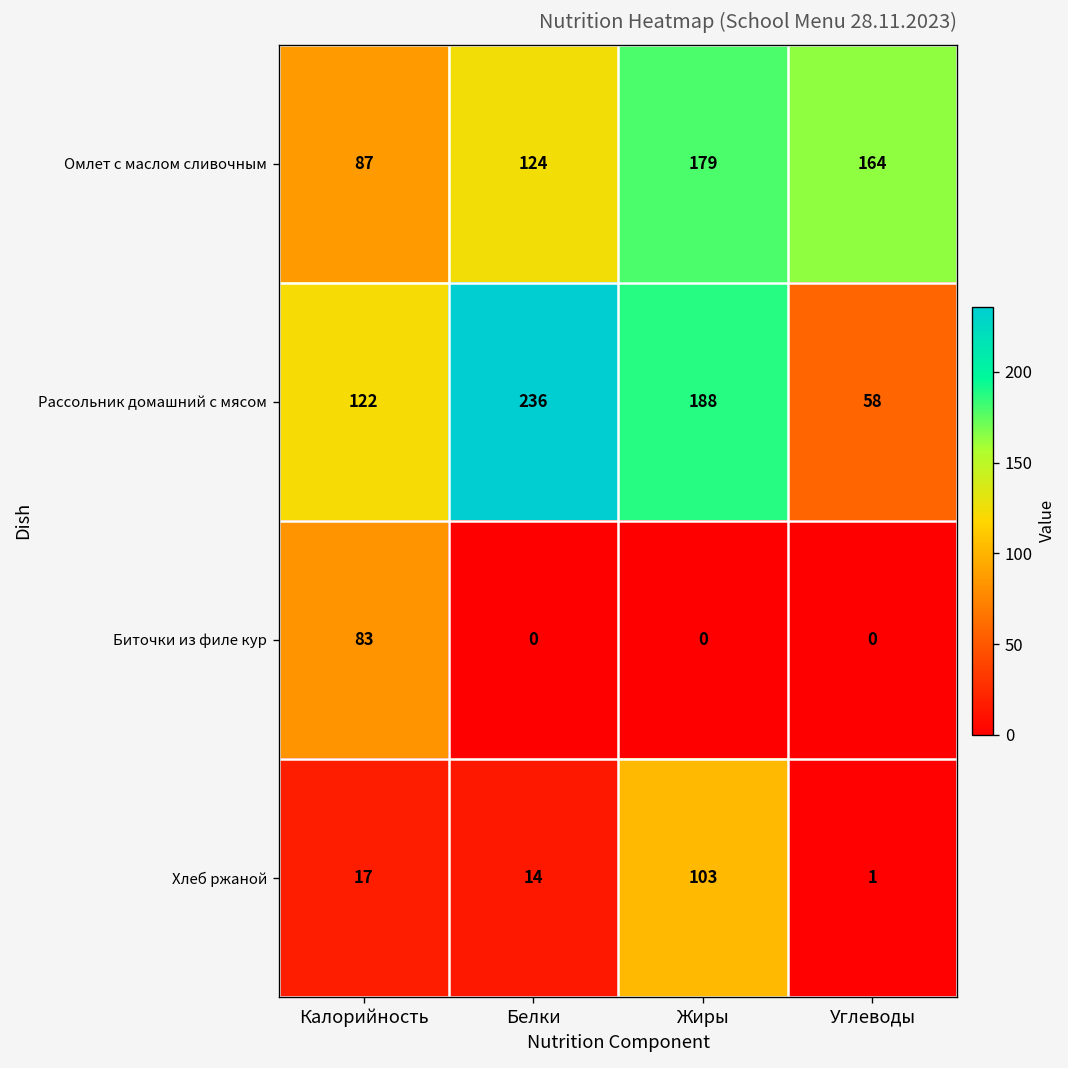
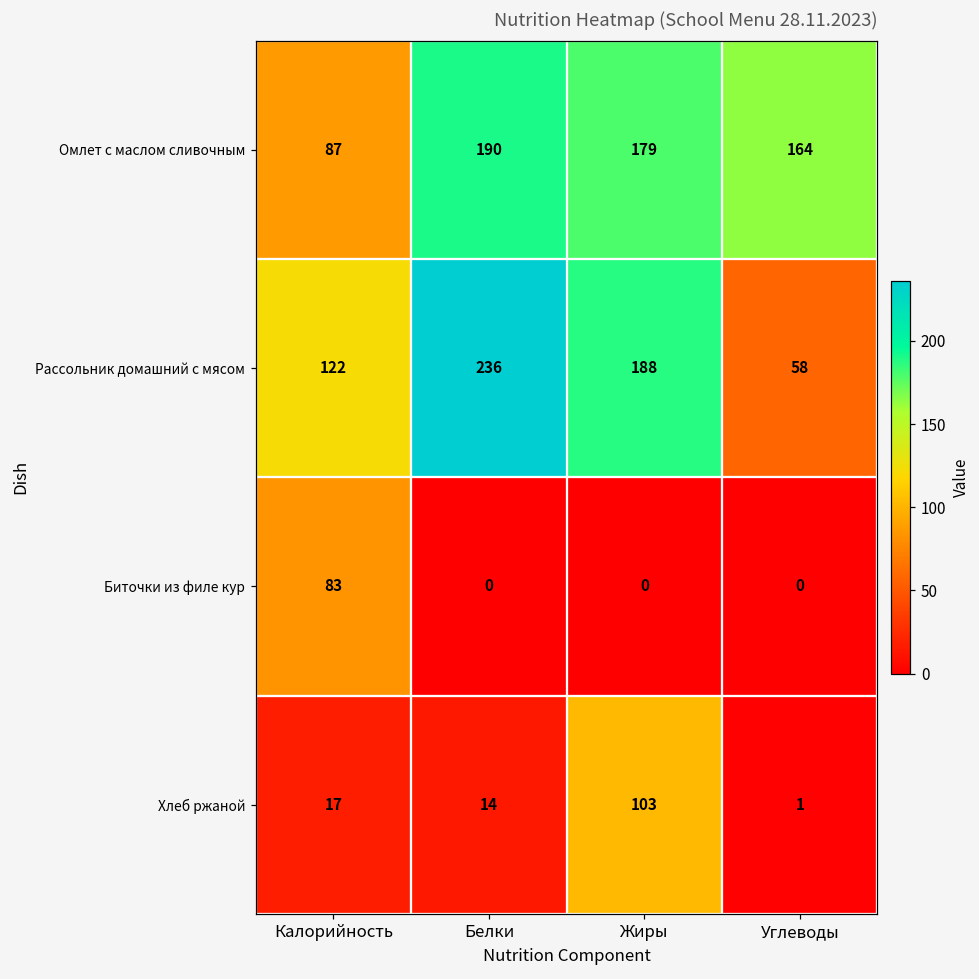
Омлет с маслом сливочным, Белки: 124 -> 190
